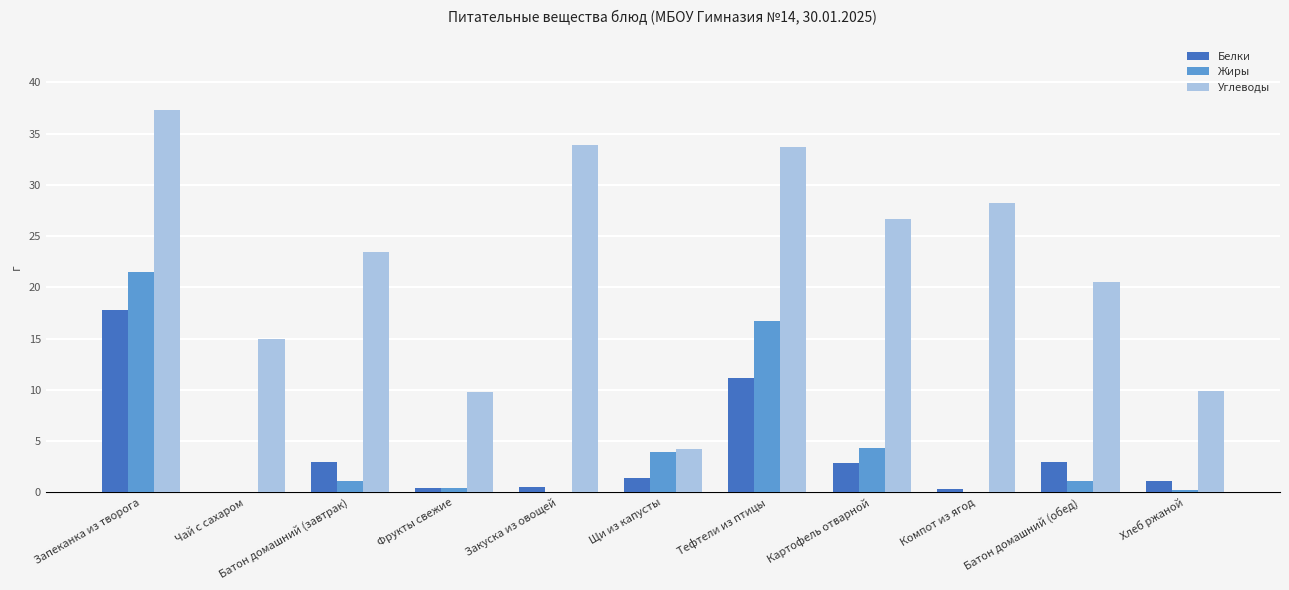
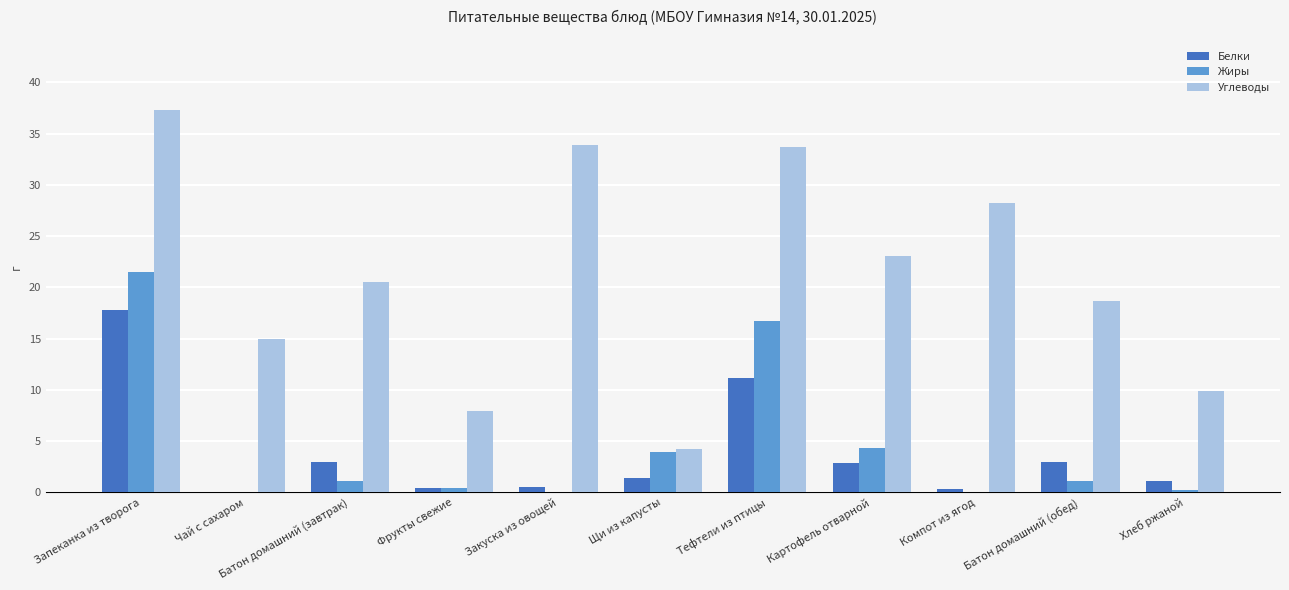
Углеводы, Батон домашний (завтрак): 23.4 -> 20.6
Углеводы, Фрукты свежие: 9.8 -> 7.9
Углеводы, Картофель отварной: 26.6 -> 23.0
Углеводы, Батон домашний (обед): 20.6 -> 18.7
